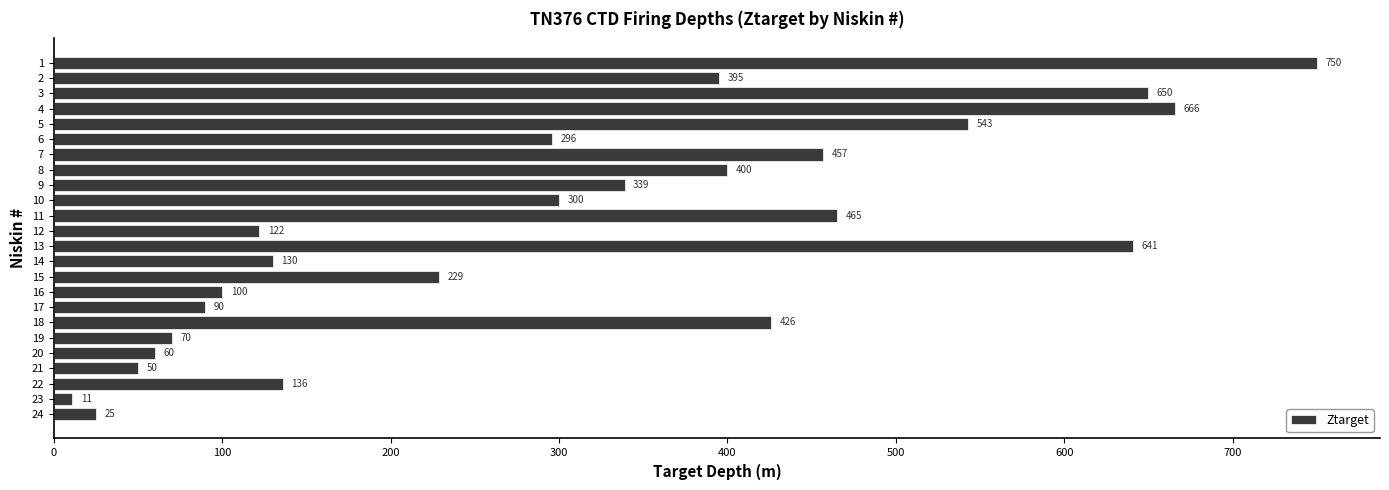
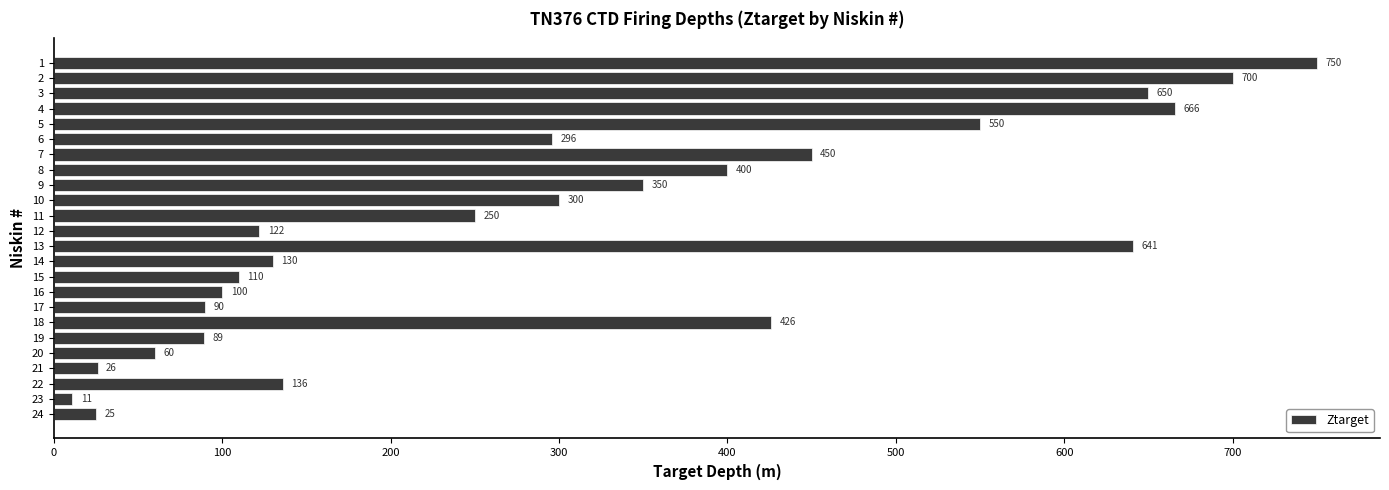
2: 395 -> 700
5: 543 -> 550
7: 457 -> 450
9: 339 -> 350
11: 465 -> 250
15: 229 -> 110
19: 70 -> 89
21: 50 -> 26
